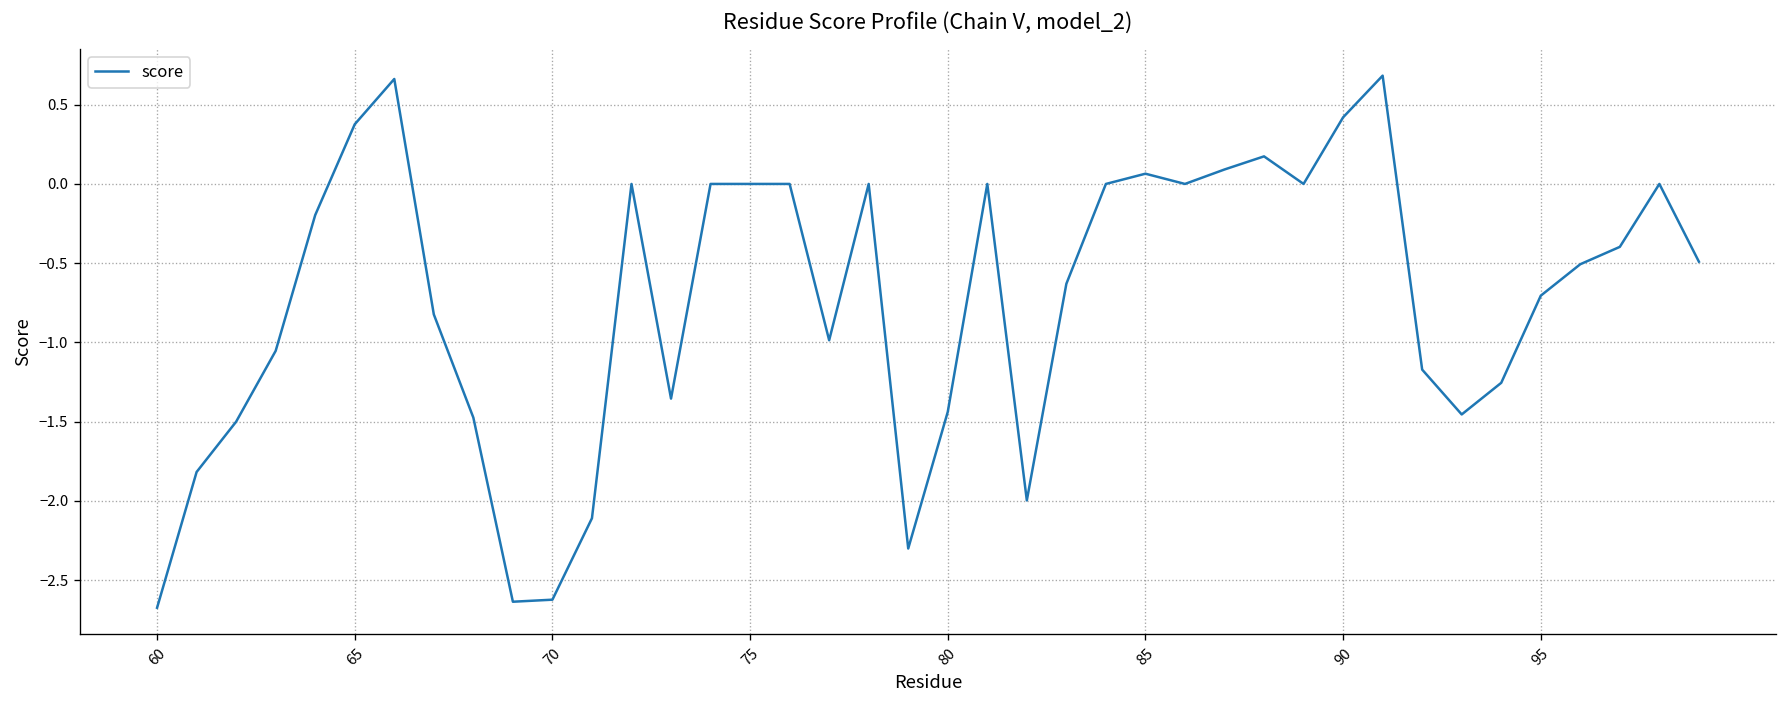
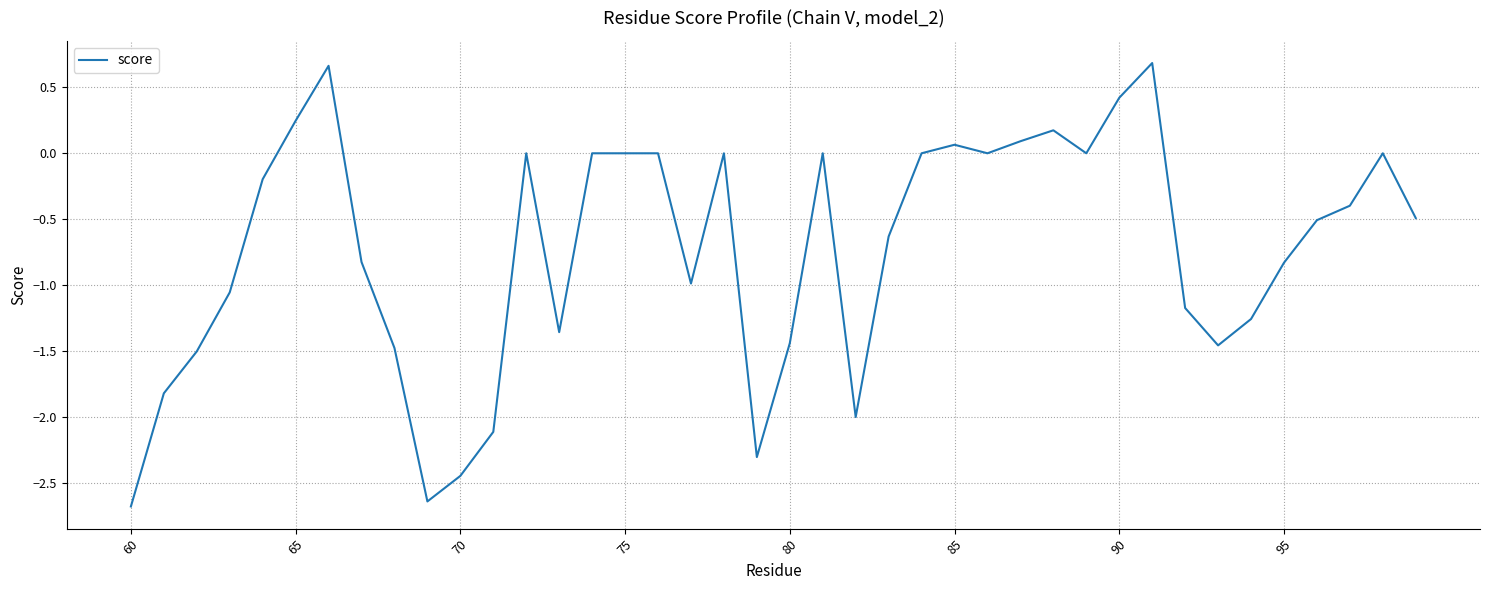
65: 0.38 -> 0.25
70: -2.62 -> -2.44
95: -0.71 -> -0.83
